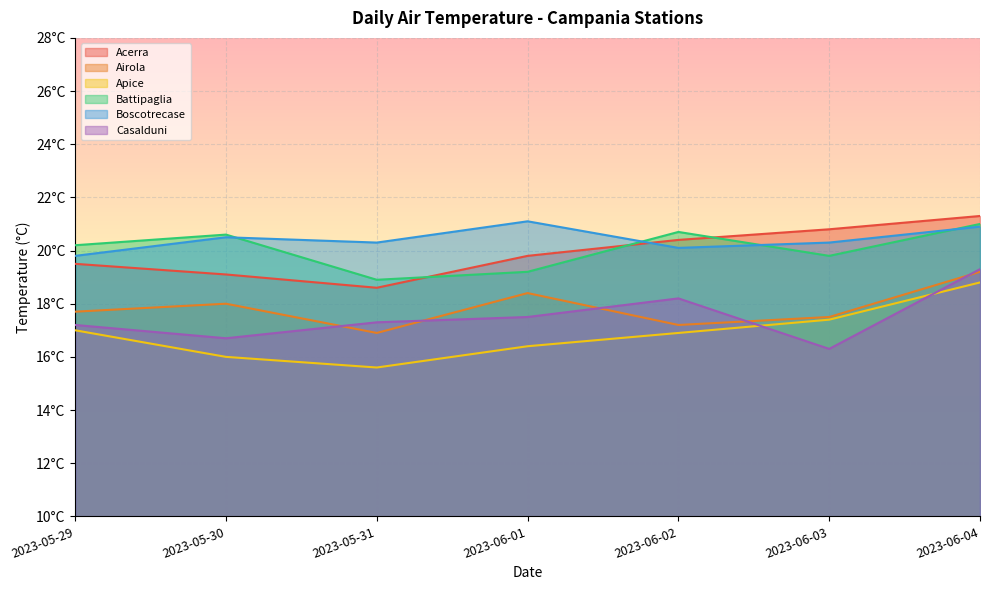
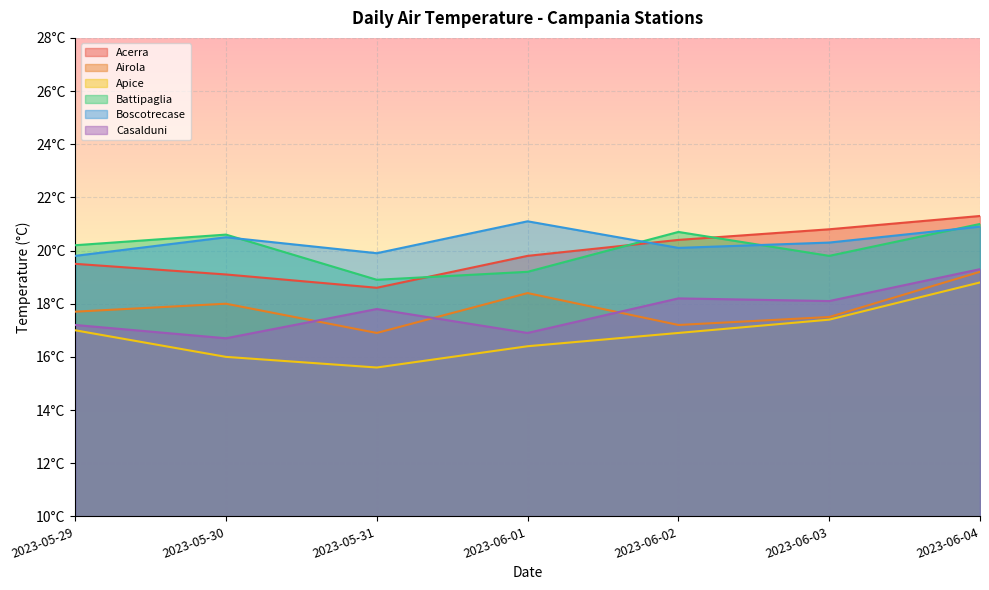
Boscotrecase, 2023-05-31: 20.3°C -> 19.9°C
Casalduni, 2023-05-31: 17.3°C -> 17.8°C
Casalduni, 2023-06-01: 17.5°C -> 16.9°C
Casalduni, 2023-06-03: 16.3°C -> 18.1°C
